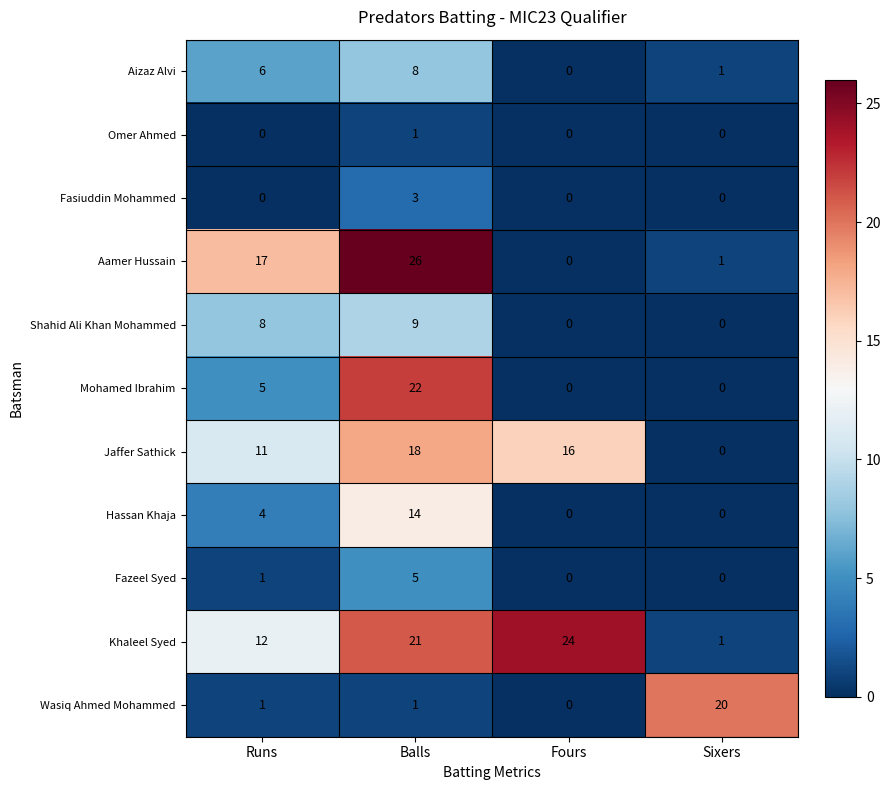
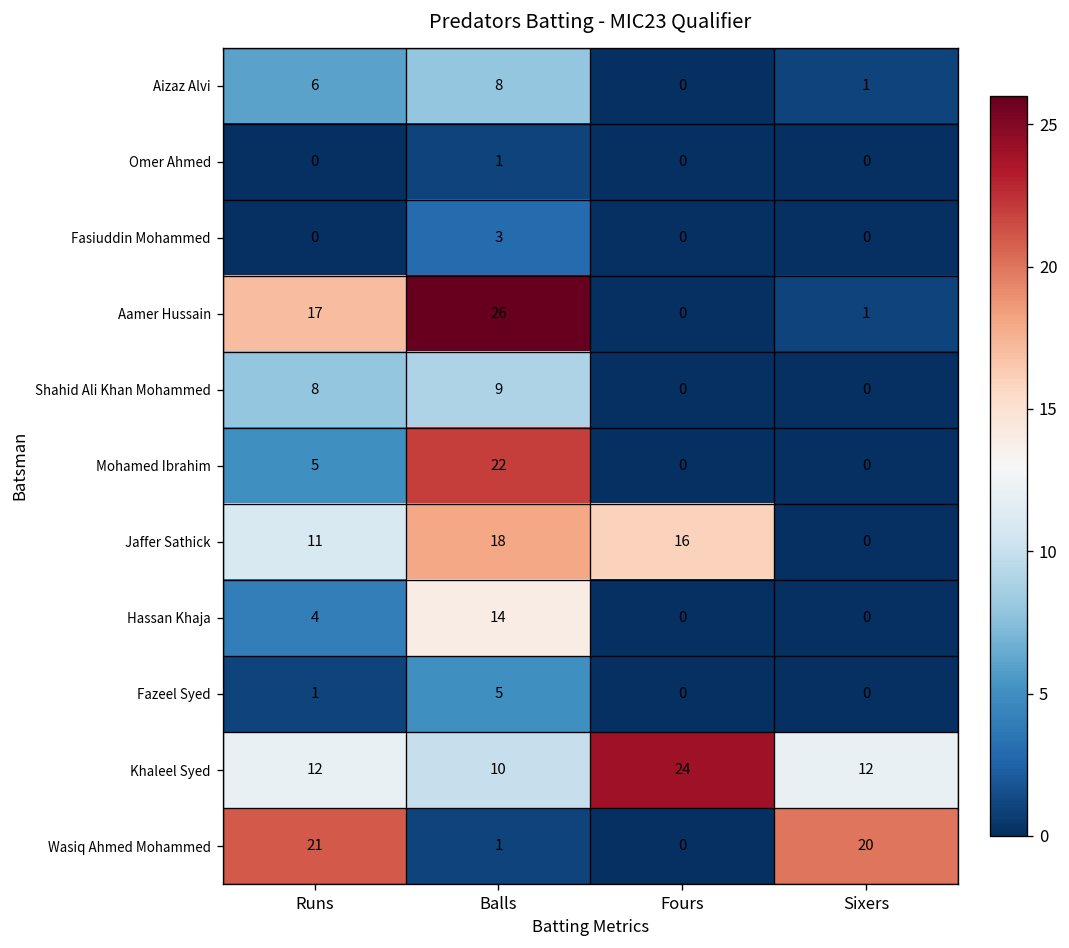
Khaleel Syed, Balls: 21 -> 10
Khaleel Syed, Sixers: 1 -> 12
Wasiq Ahmed Mohammed, Runs: 1 -> 21
